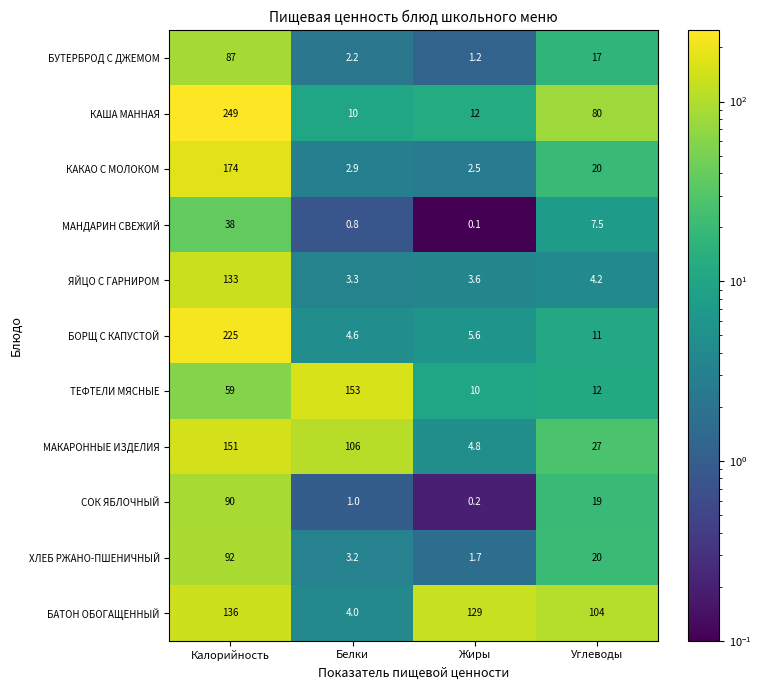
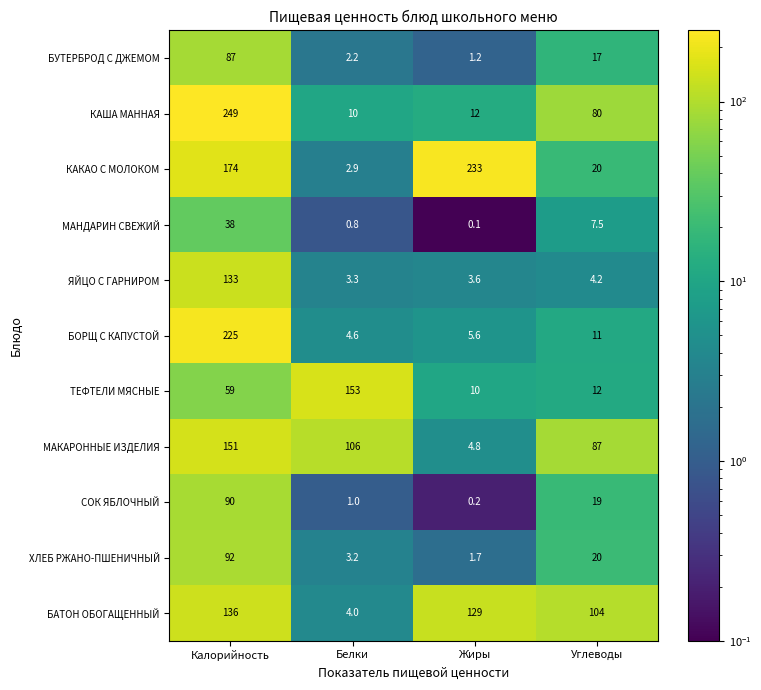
КАКАО С МОЛОКОМ, Жиры: 2.5 -> 233
МАКАРОННЫЕ ИЗДЕЛИЯ, Углеводы: 27 -> 87
